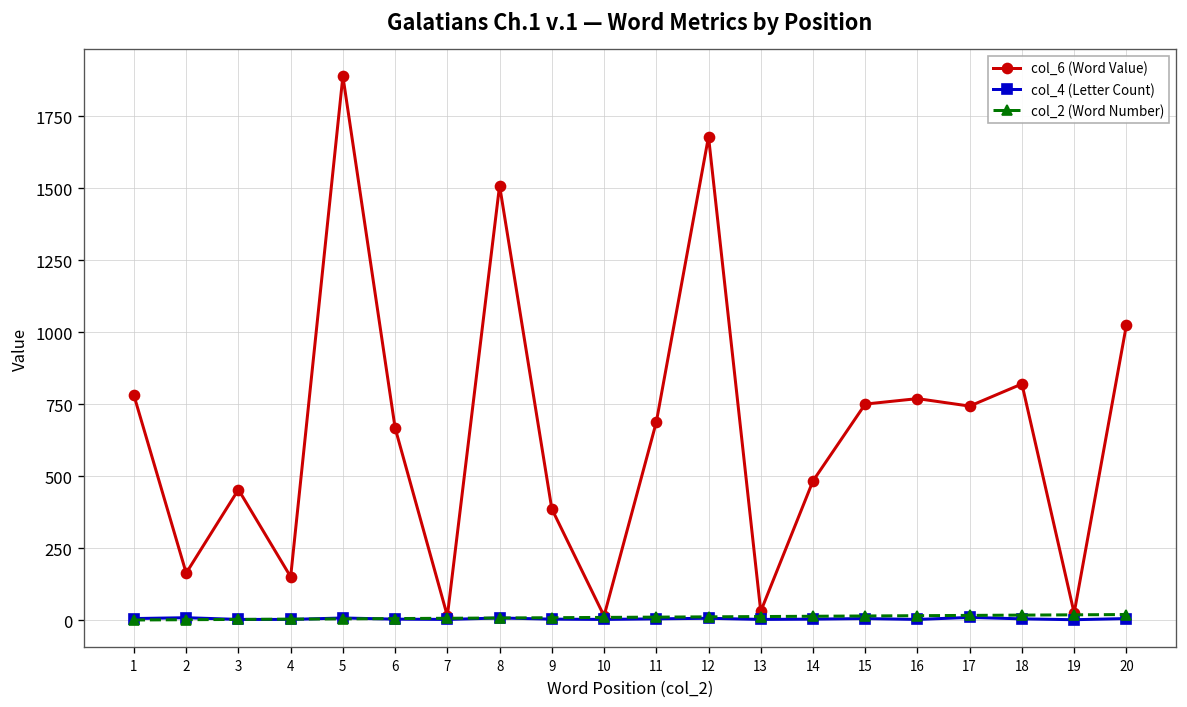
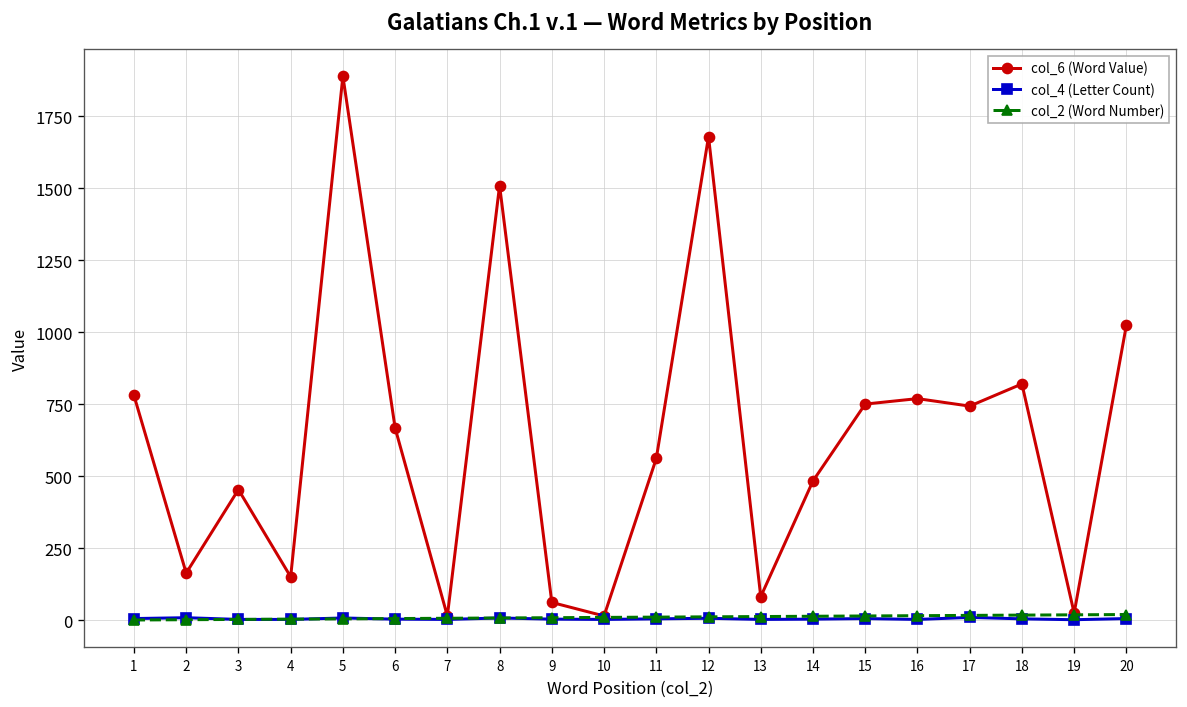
col_6 (Word Value), 9: 390 -> 60
col_6 (Word Value), 11: 690 -> 560
col_6 (Word Value), 13: 30 -> 80
